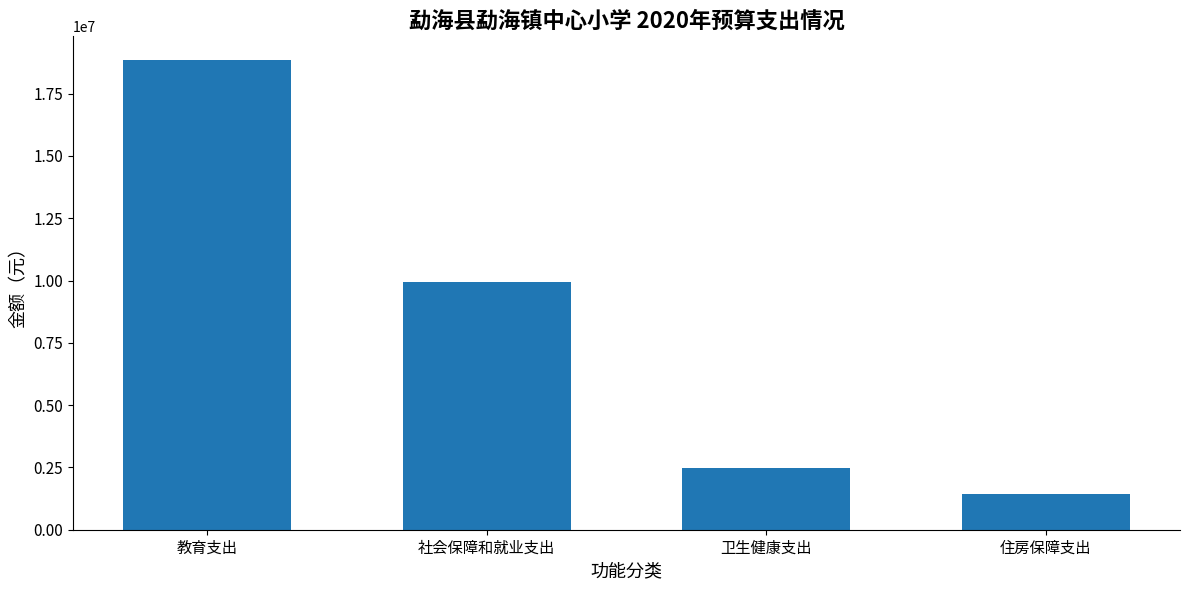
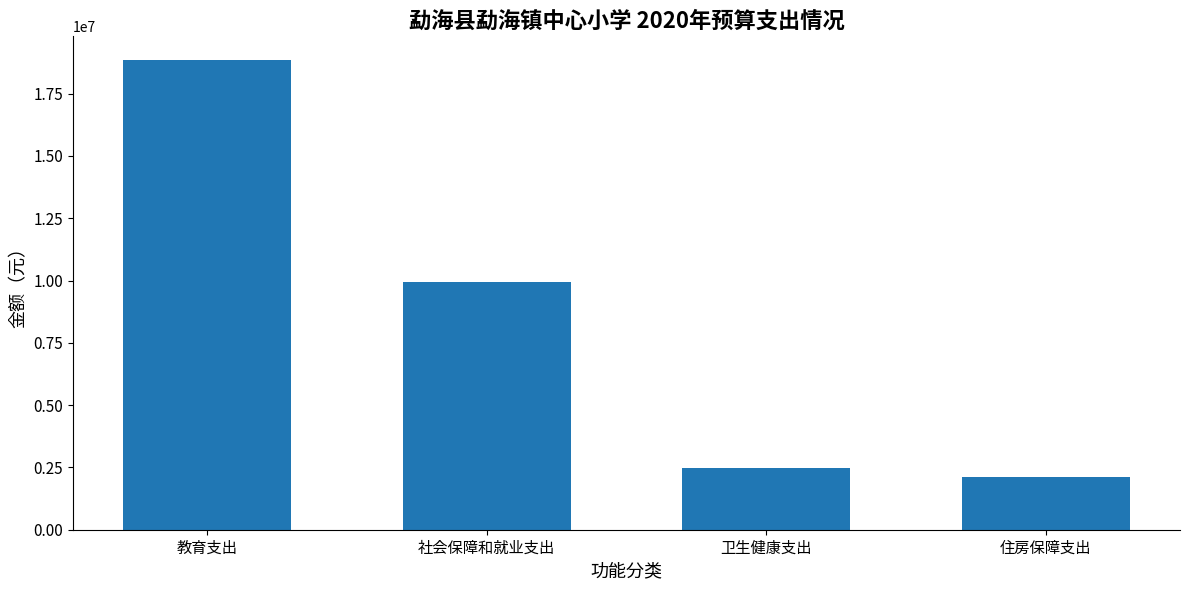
住房保障支出: 1400000 -> 2100000
